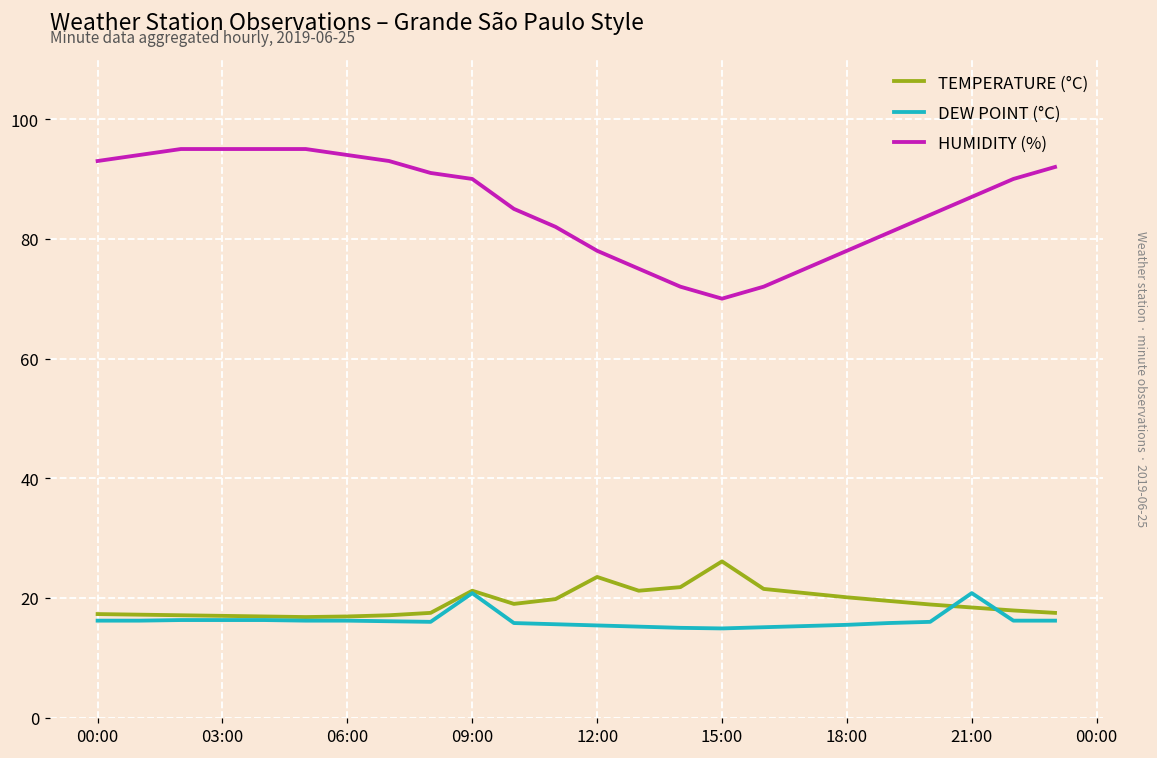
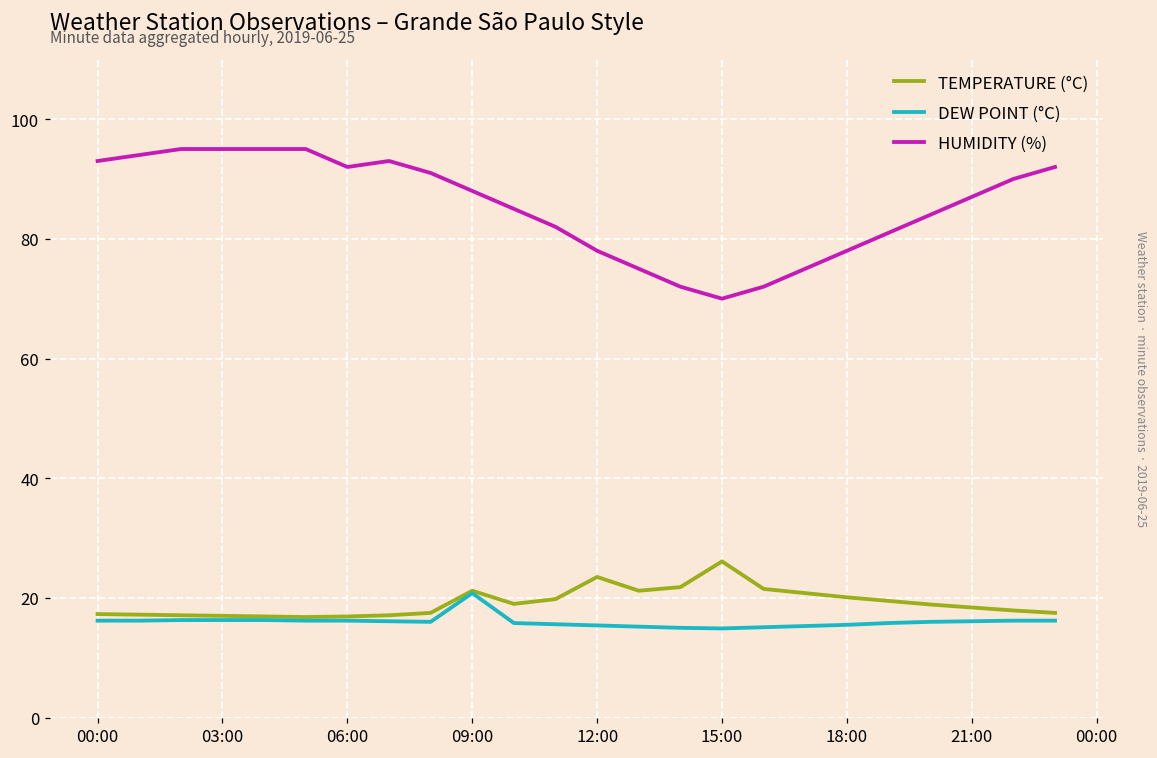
HUMIDITY (%), 06:00: 94 -> 92
HUMIDITY (%), 09:00: 90 -> 88
DEW POINT (°C), 21:00: 21 -> 16
